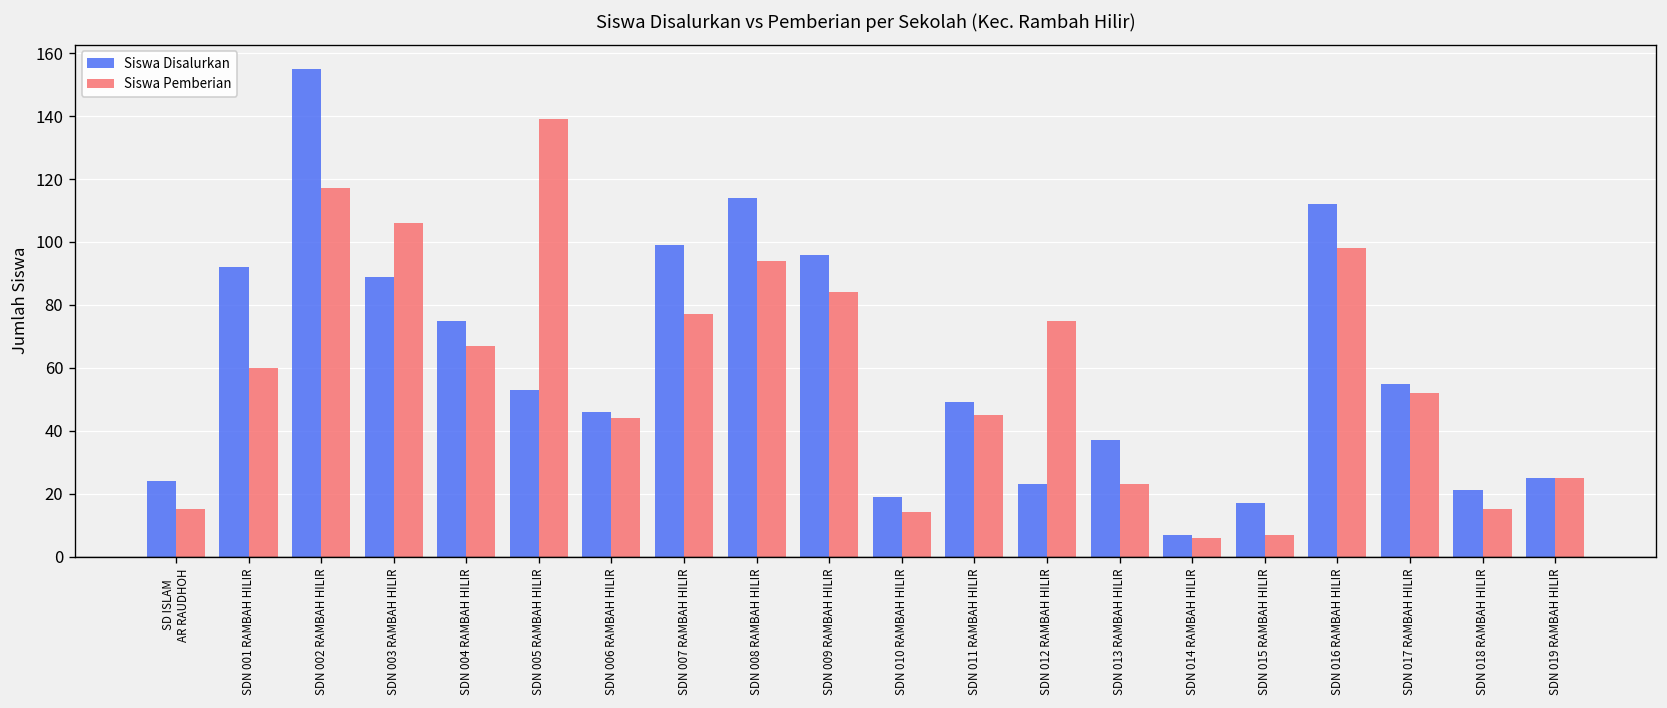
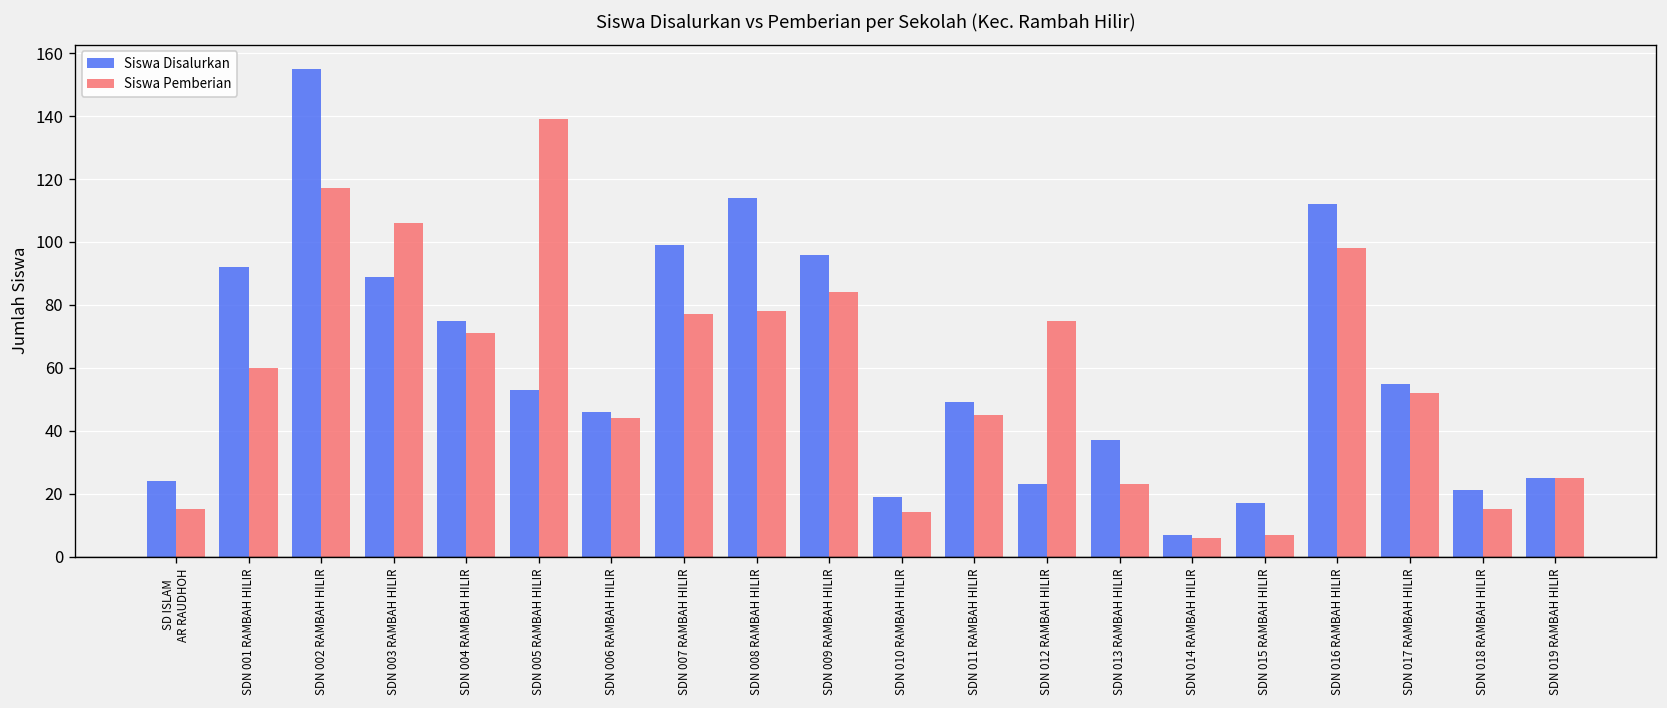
Siswa Pemberian, SDN 004 RAMBAH HILIR: 67 -> 71
Siswa Pemberian, SDN 008 RAMBAH HILIR: 94 -> 78
